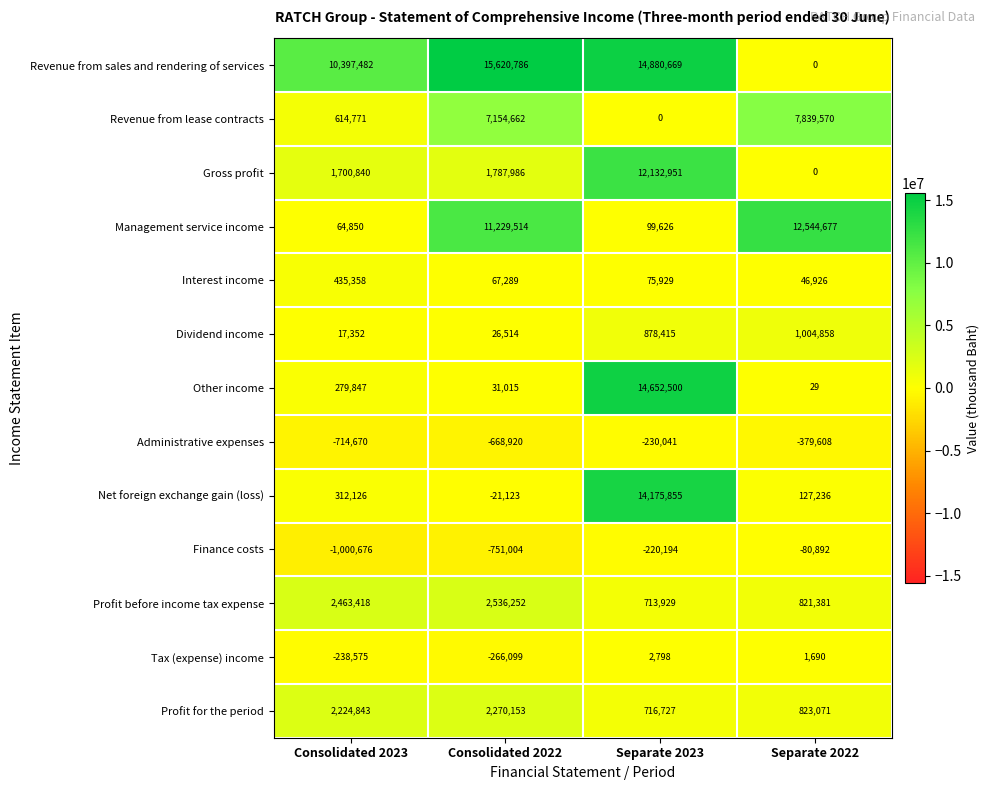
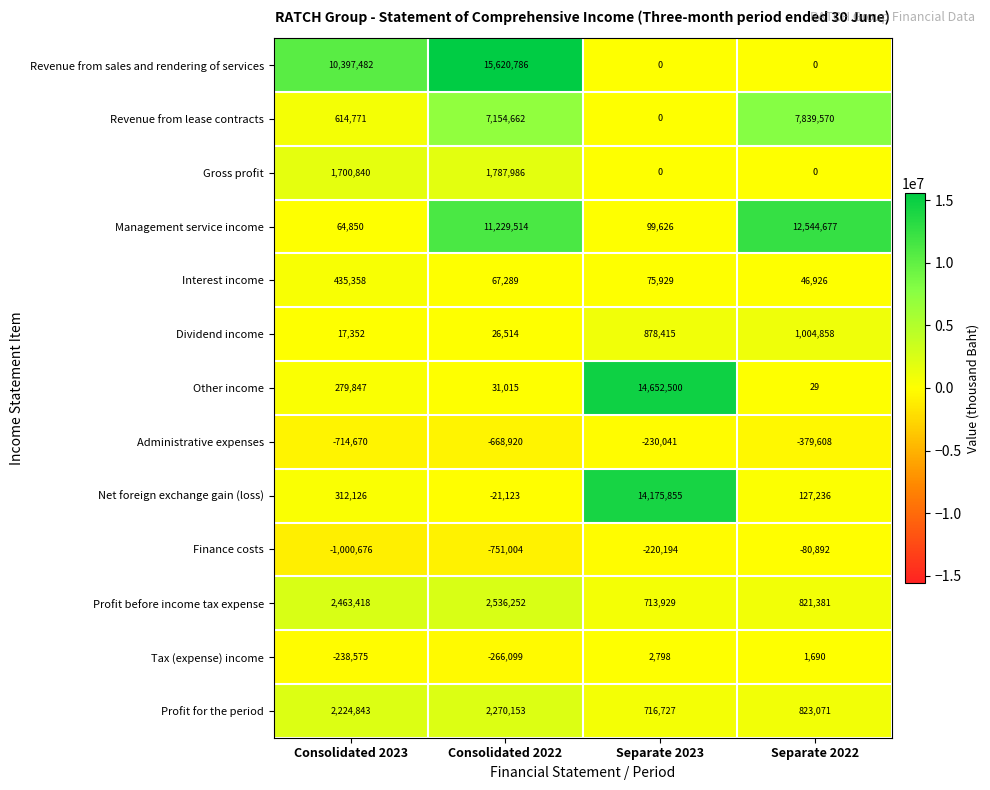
Revenue from sales and rendering of services, Separate 2023: 14,880,669 -> 0
Gross profit, Separate 2023: 12,132,951 -> 0
